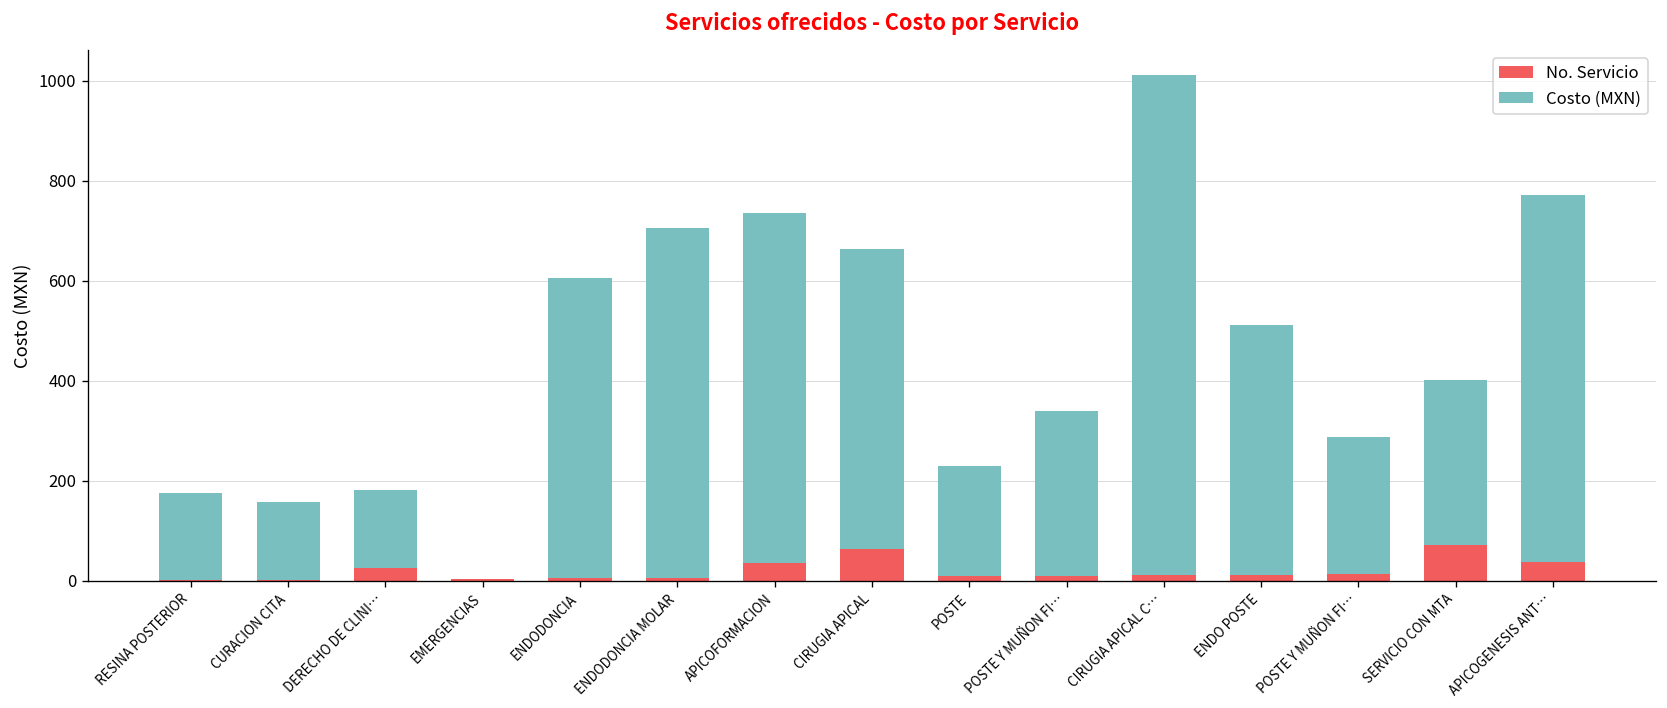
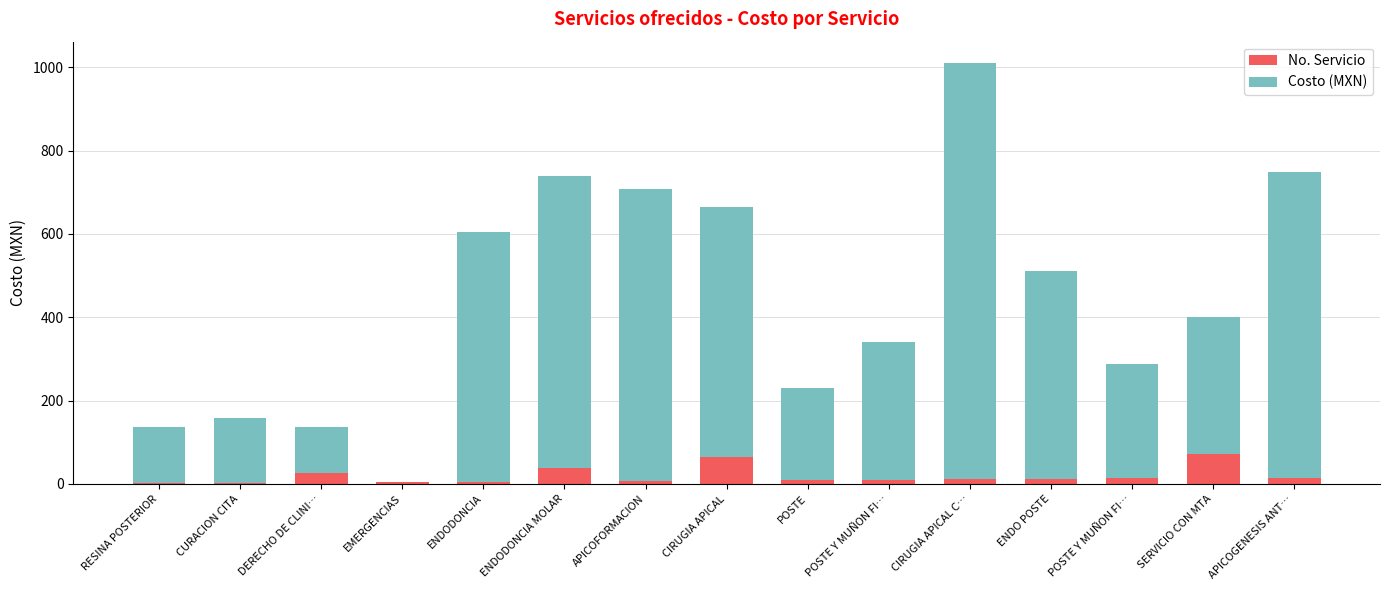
Costo (MXN), RESINA POSTERIOR: 180 -> 140
Costo (MXN), DERECHO DE CLINI…: 160 -> 110
No. Servicio, ENDODONCIA MOLAR: 10 -> 40
No. Servicio, APICOFORMACION: 40 -> 10
No. Servicio, APICOGENESIS ANT…: 40 -> 20
